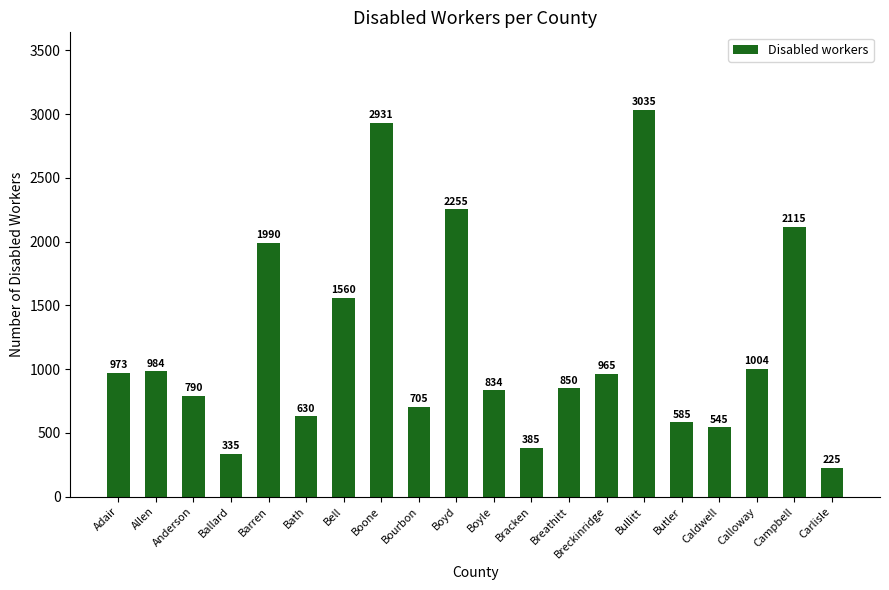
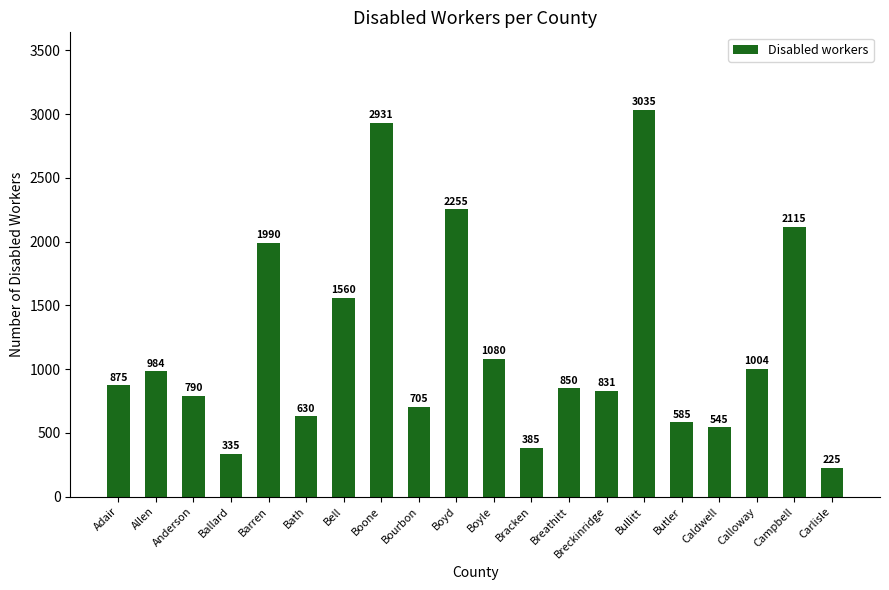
Adair: 973 -> 875
Boyle: 834 -> 1080
Breckinridge: 965 -> 831
